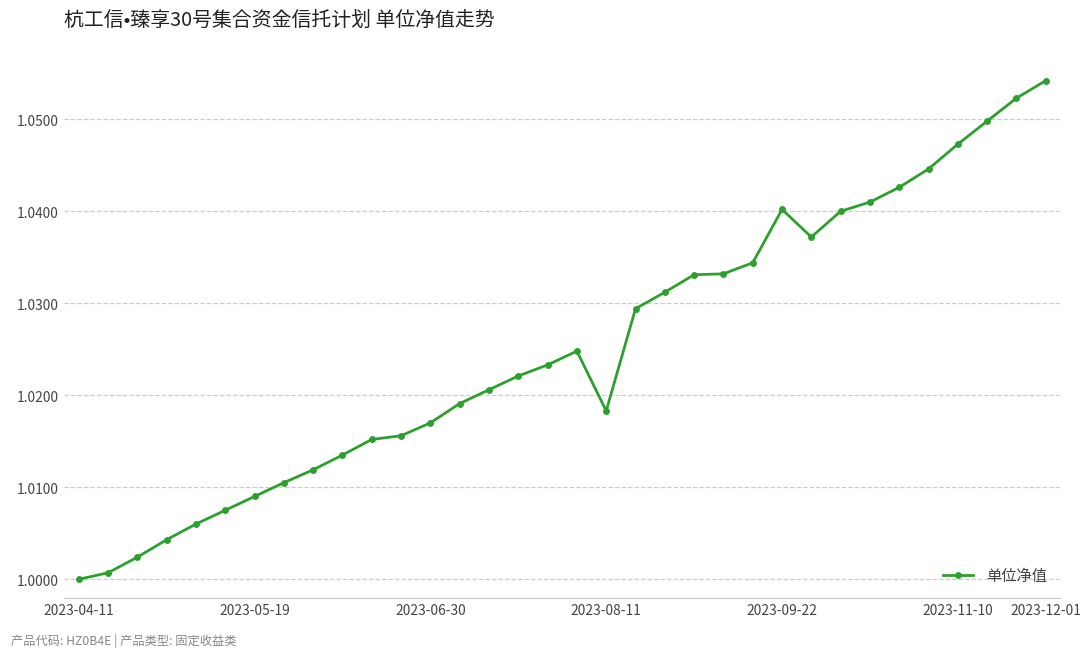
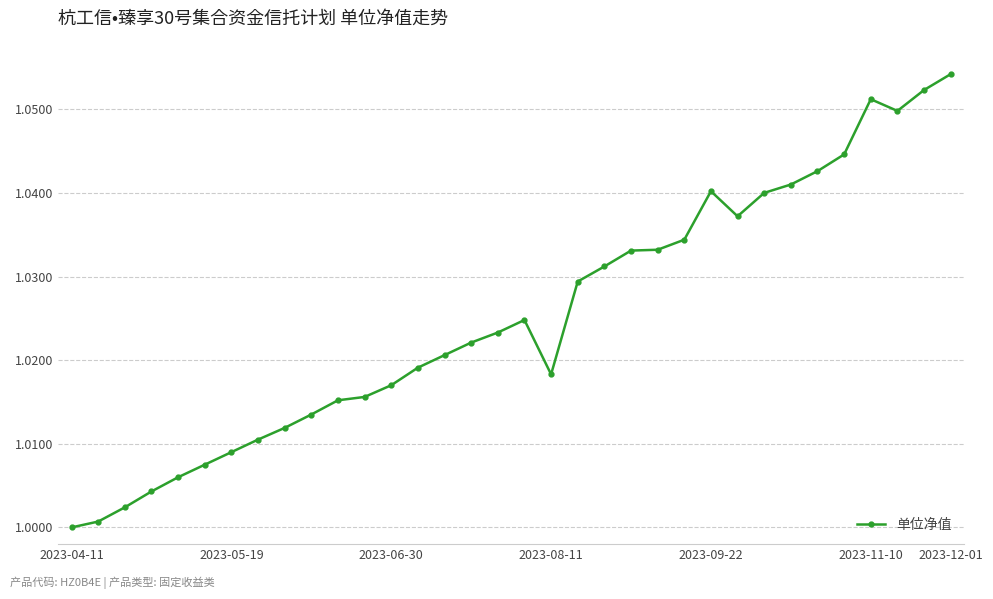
2023-11-10: 1.047 -> 1.051
